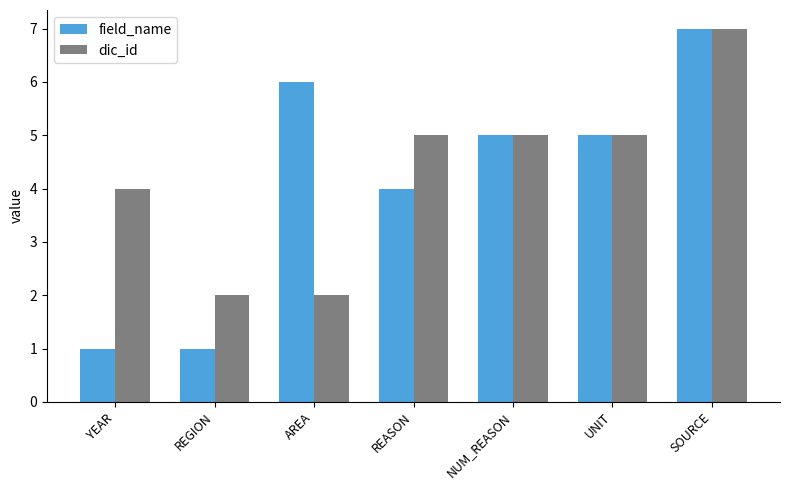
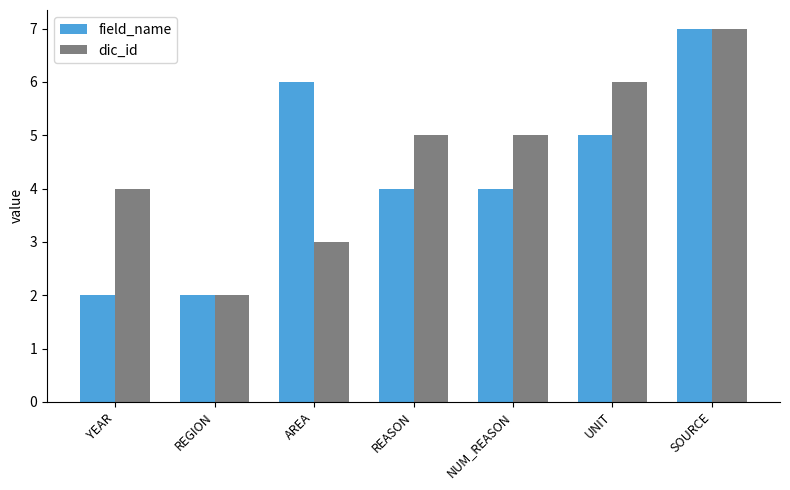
field_name, YEAR: 1 -> 2
field_name, REGION: 1 -> 2
dic_id, AREA: 2 -> 3
field_name, NUM_REASON: 5 -> 4
dic_id, UNIT: 5 -> 6
